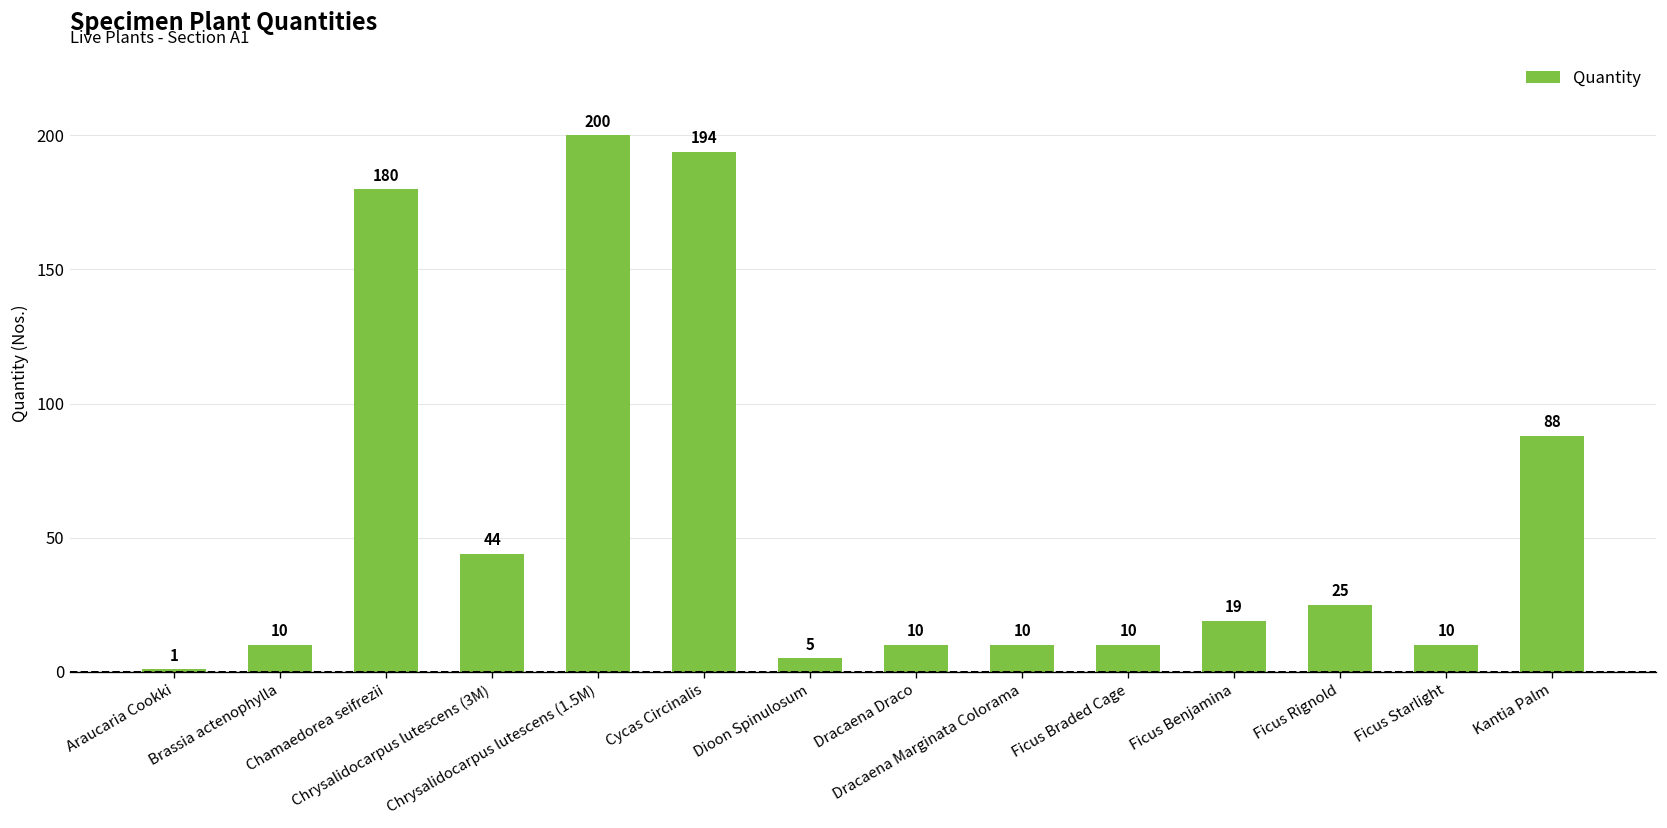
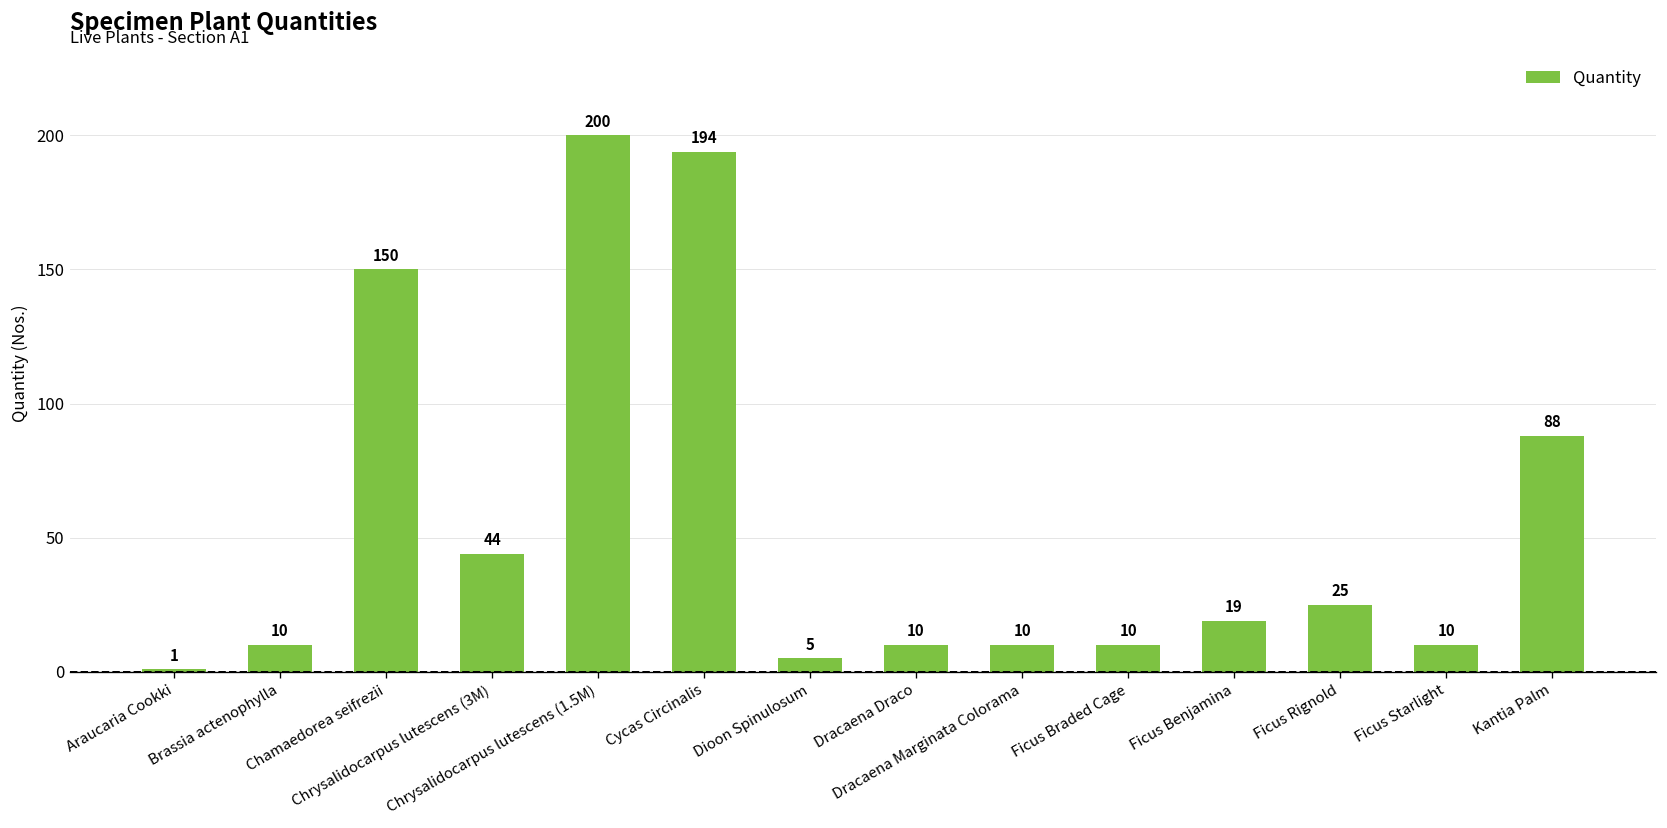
Chamaedorea seifrezii: 180 -> 150
